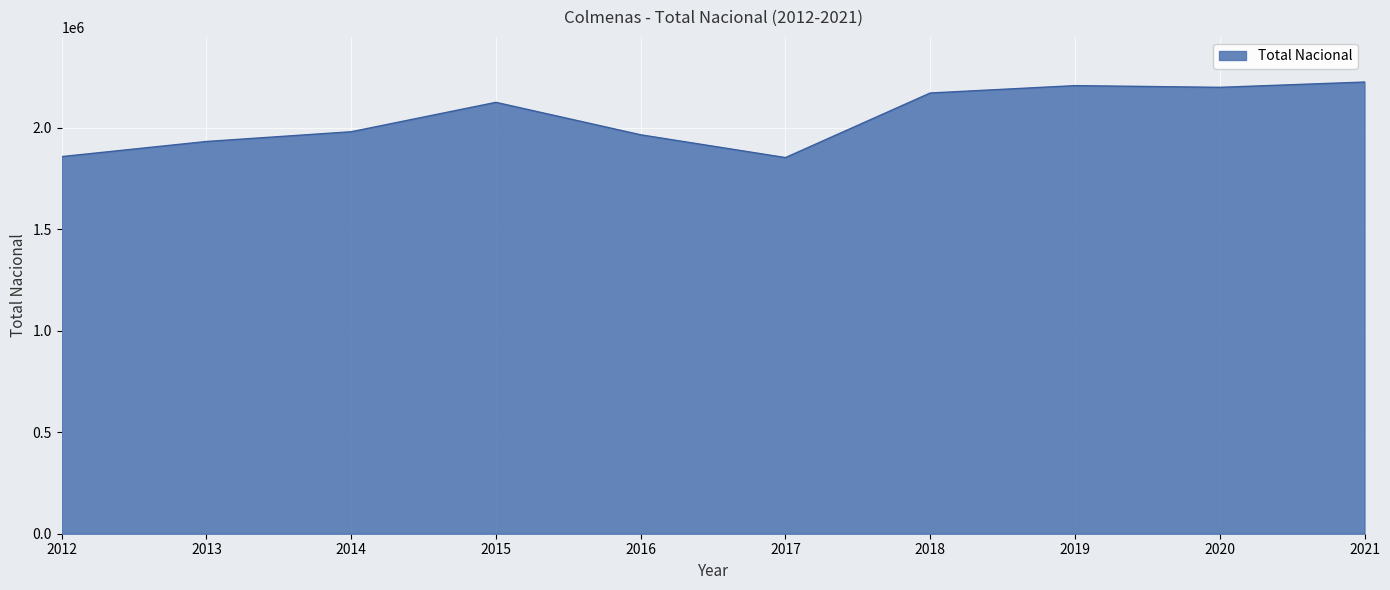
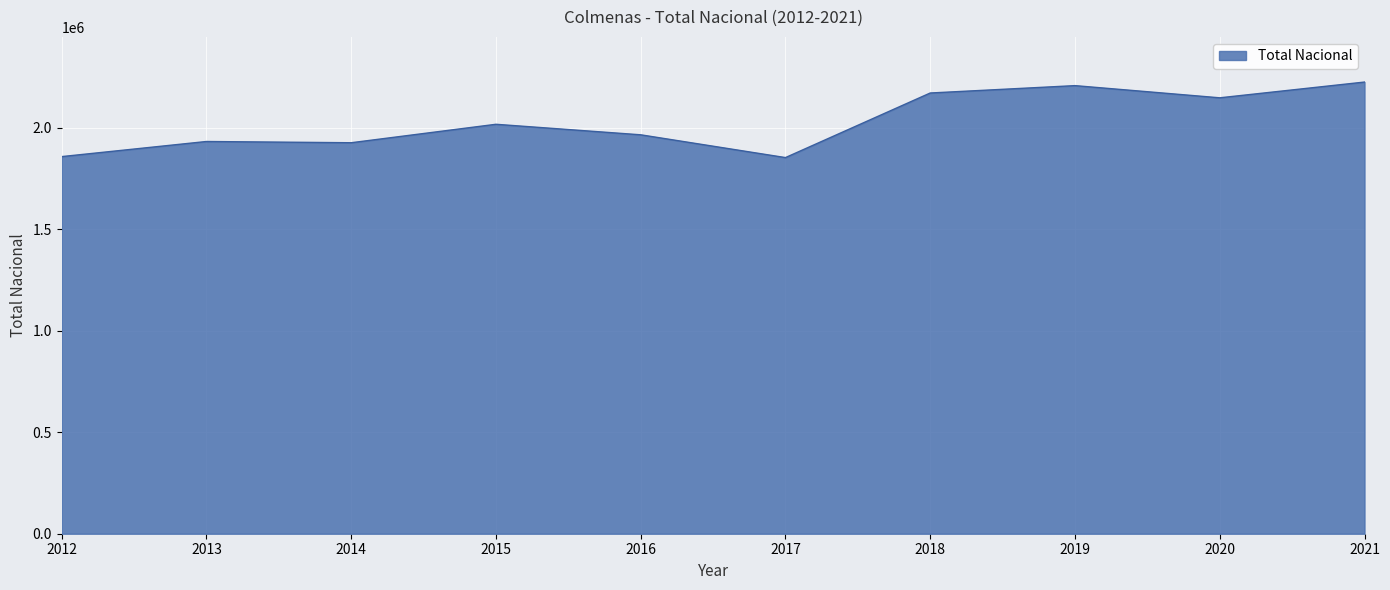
2014: 1980000 -> 1930000
2015: 2130000 -> 2020000
2020: 2200000 -> 2150000
